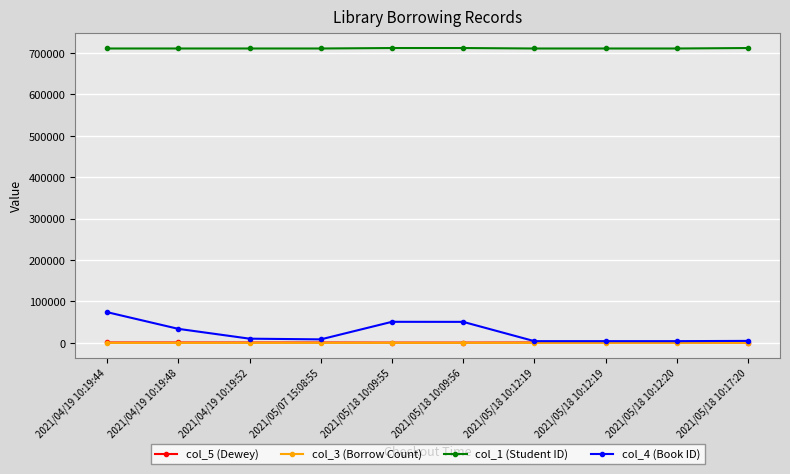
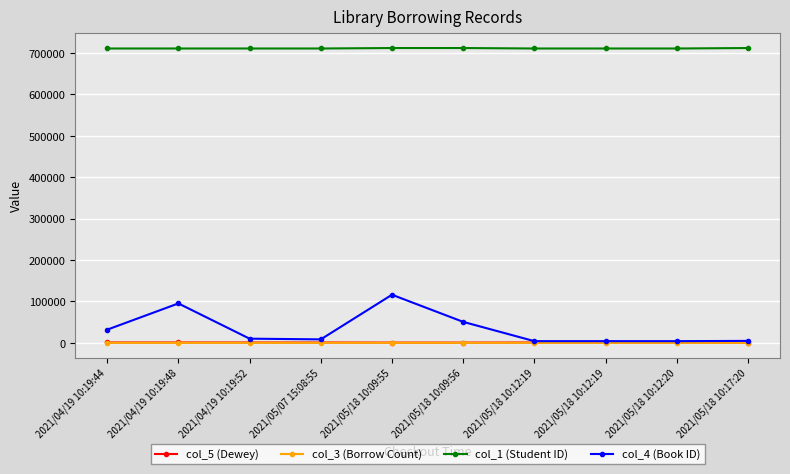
col_4 (Book ID), 2021/04/19 10:19:44: 70000 -> 30000
col_4 (Book ID), 2021/04/19 10:19:48: 30000 -> 100000
col_4 (Book ID), 2021/05/18 10:09:55: 50000 -> 120000
